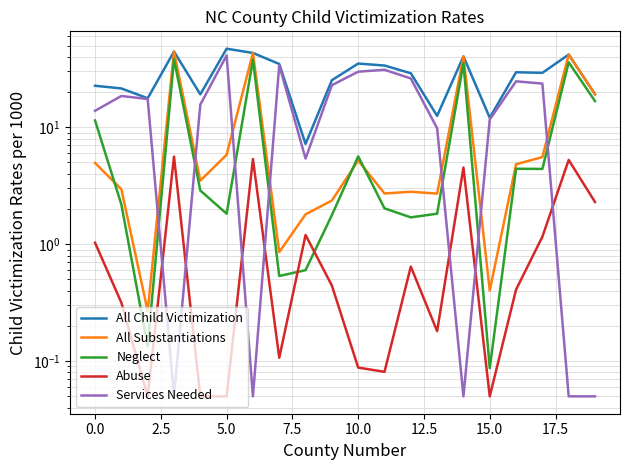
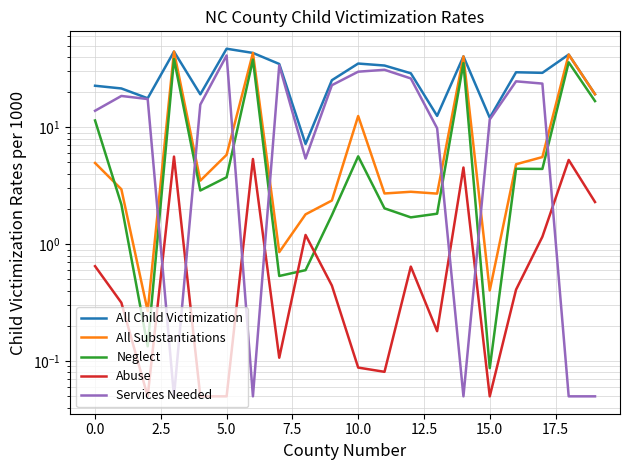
Abuse, 0.0: 1.0 -> 0.6
Neglect, 5.0: 1.8 -> 3.7
All Substantiations, 10.0: 5 -> 12
